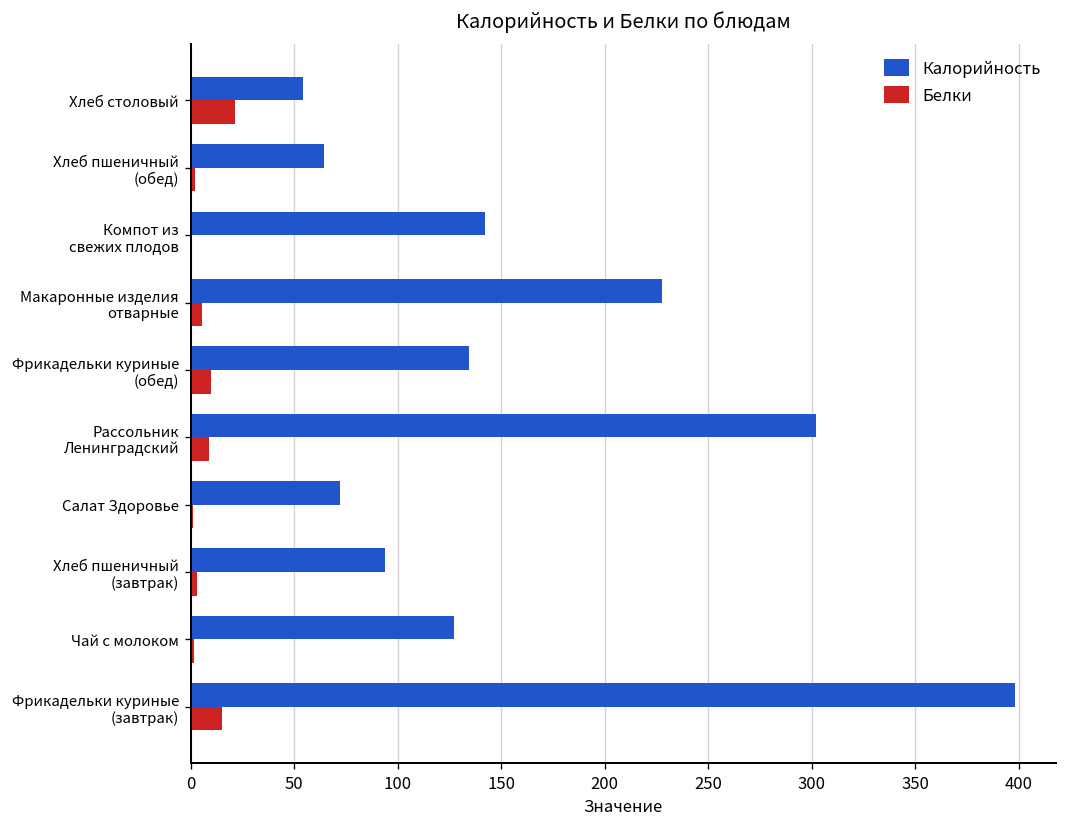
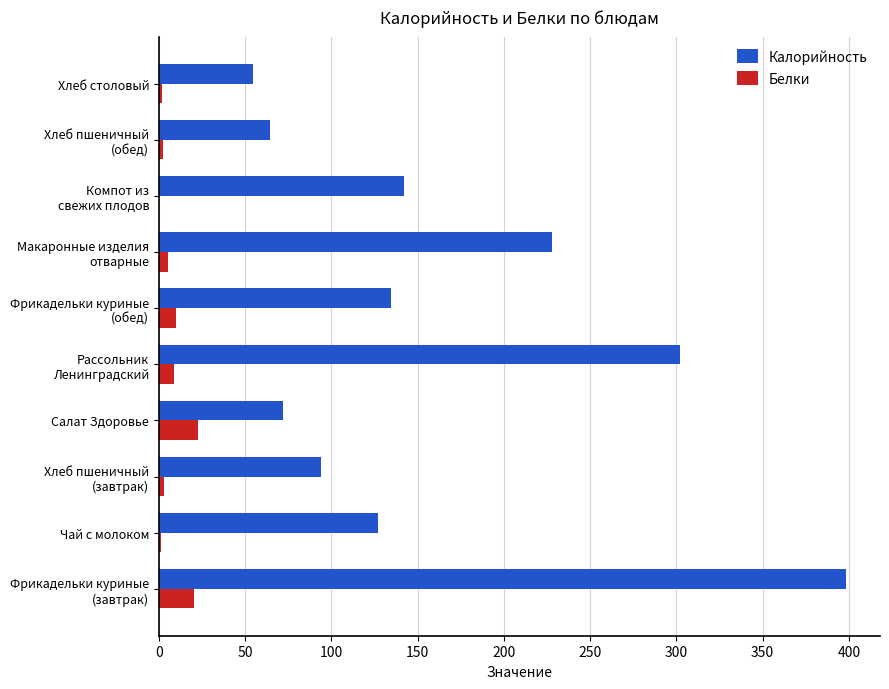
Белки, Хлеб столовый: 21 -> 2
Белки, Салат Здоровье: 1 -> 23
Белки, Фрикадельки куриные (завтрак): 15 -> 20
